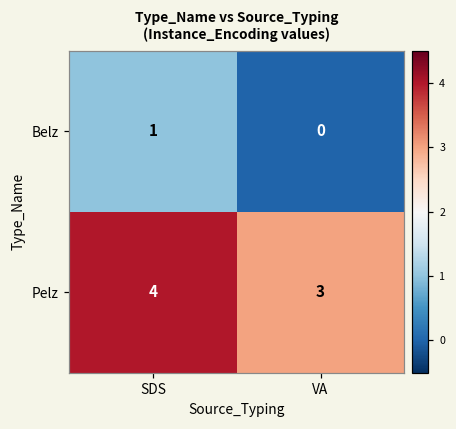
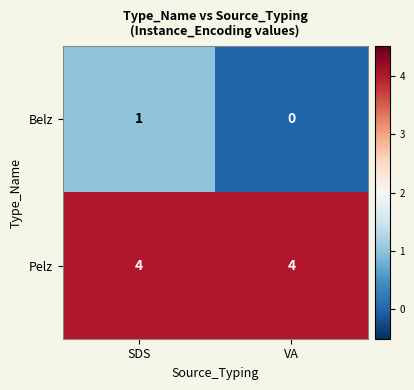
Pelz, VA: 3 -> 4
